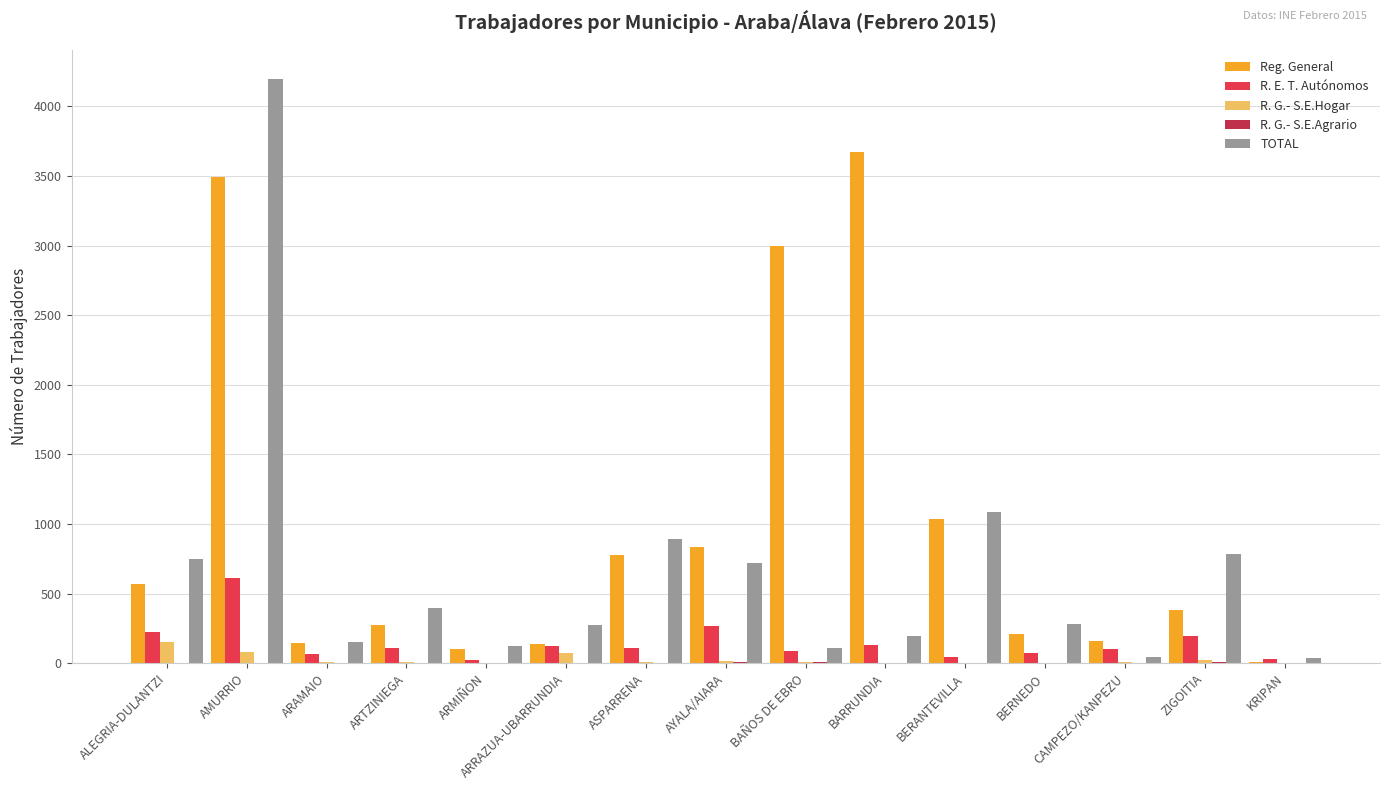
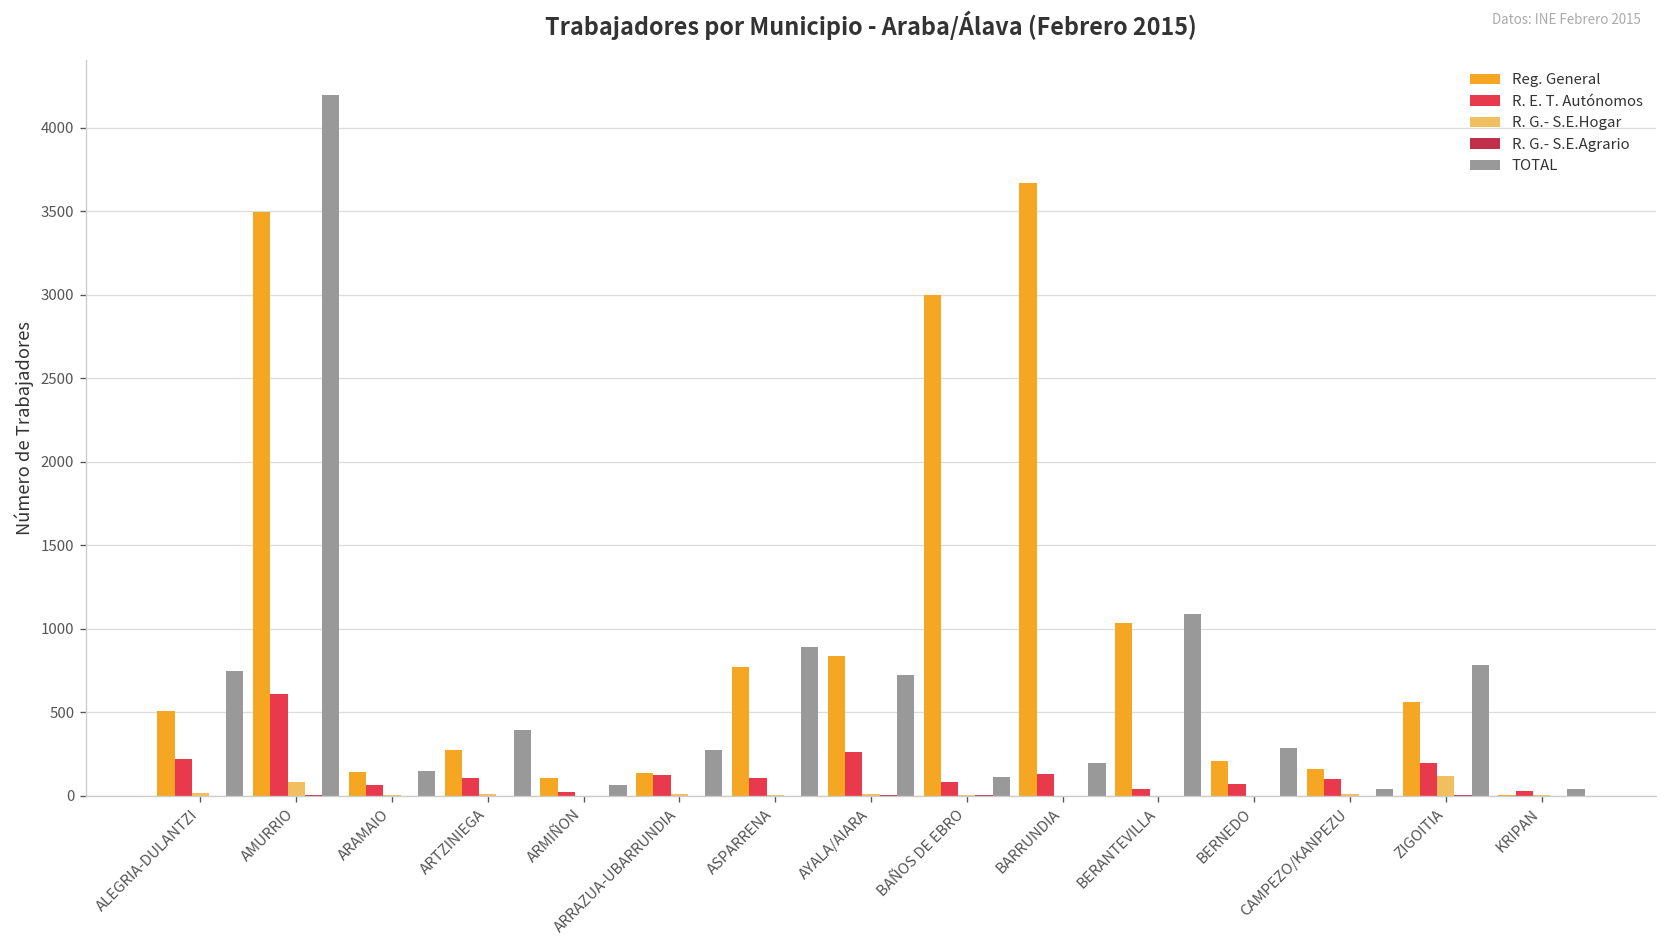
Reg. General, ALEGRIA-DULANTZI: 570 -> 510
R. G.- S.E.Hogar, ALEGRIA-DULANTZI: 150 -> 20
TOTAL, ARMIÑON: 130 -> 60
R. G.- S.E.Hogar, ARRAZUA-UBARRUNDIA: 70 -> 10
Reg. General, ZIGOITIA: 380 -> 560
R. G.- S.E.Hogar, ZIGOITIA: 20 -> 120
